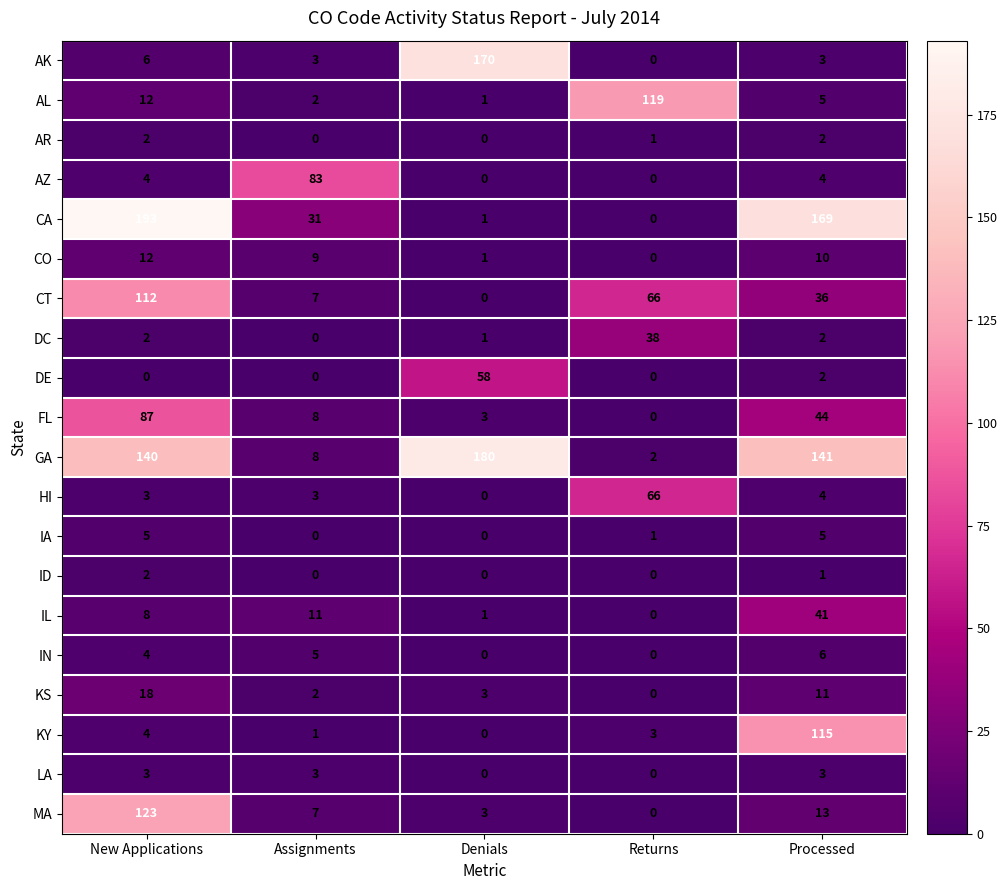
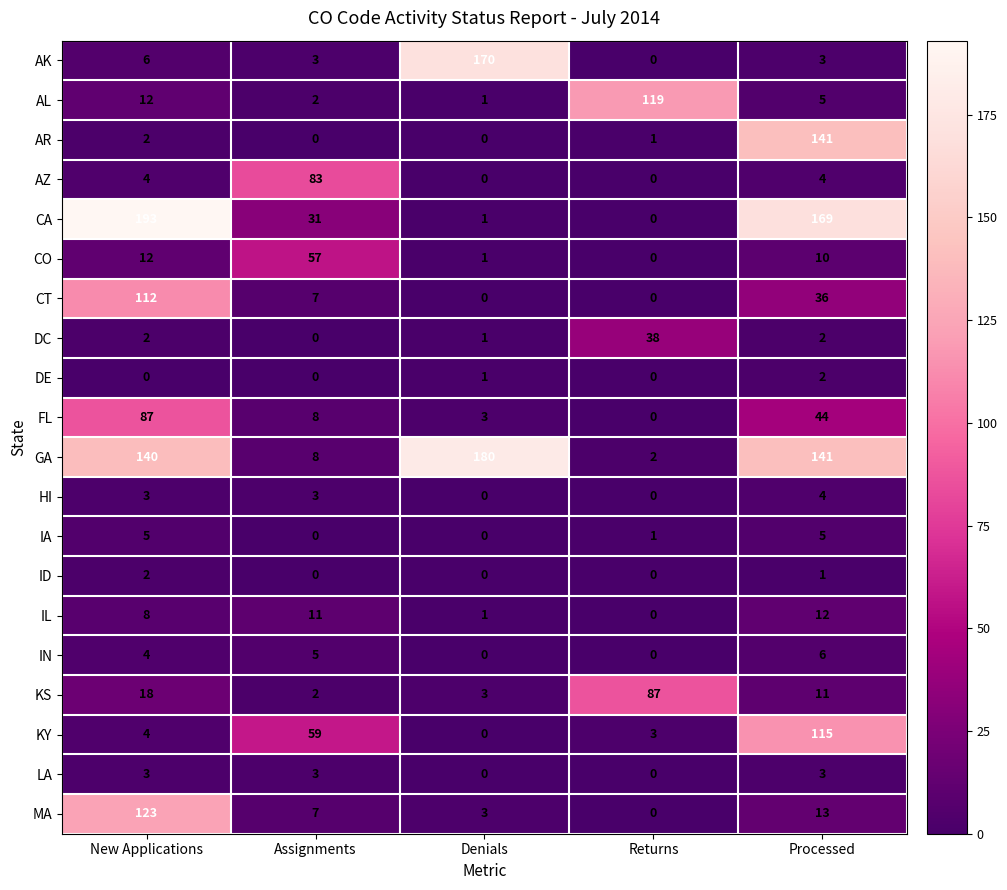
AR, Processed: 2 -> 141
CO, Assignments: 9 -> 57
CT, Returns: 66 -> 0
DE, Denials: 58 -> 1
HI, Returns: 66 -> 0
IL, Processed: 41 -> 12
KS, Returns: 0 -> 87
KY, Assignments: 1 -> 59
